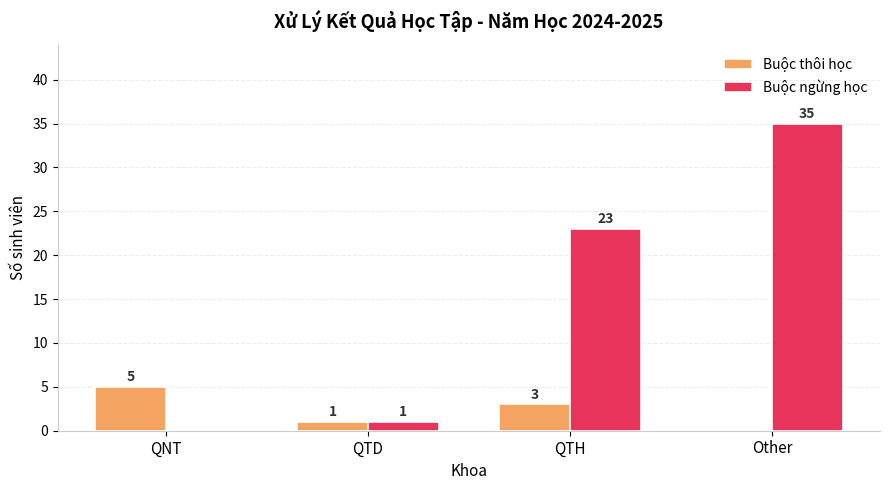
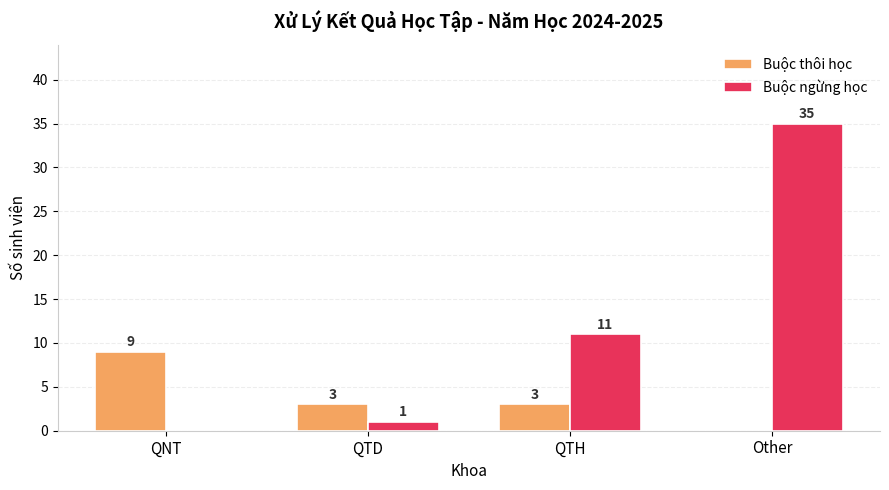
Buộc thôi học, QNT: 5 -> 9
Buộc thôi học, QTD: 1 -> 3
Buộc ngừng học, QTH: 23 -> 11
